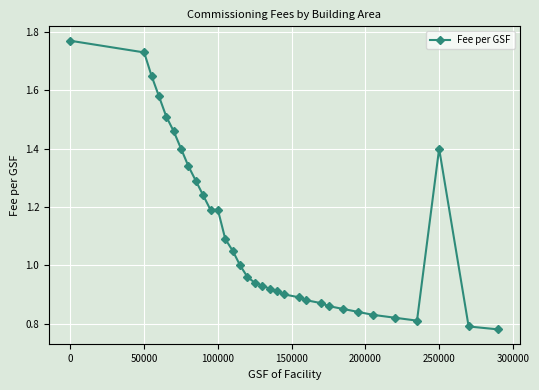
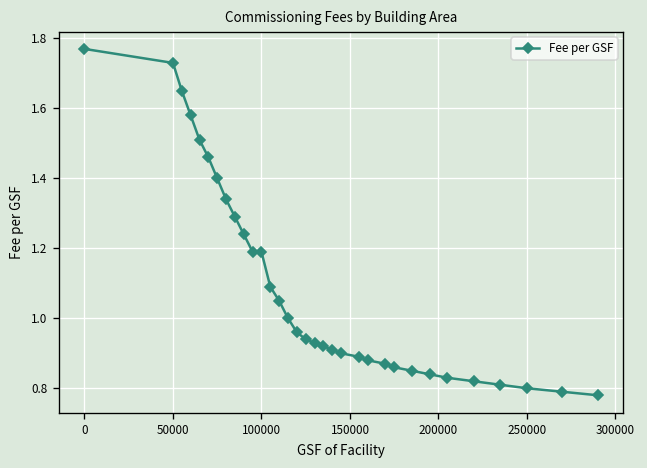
250000: 1.4 -> 0.8
